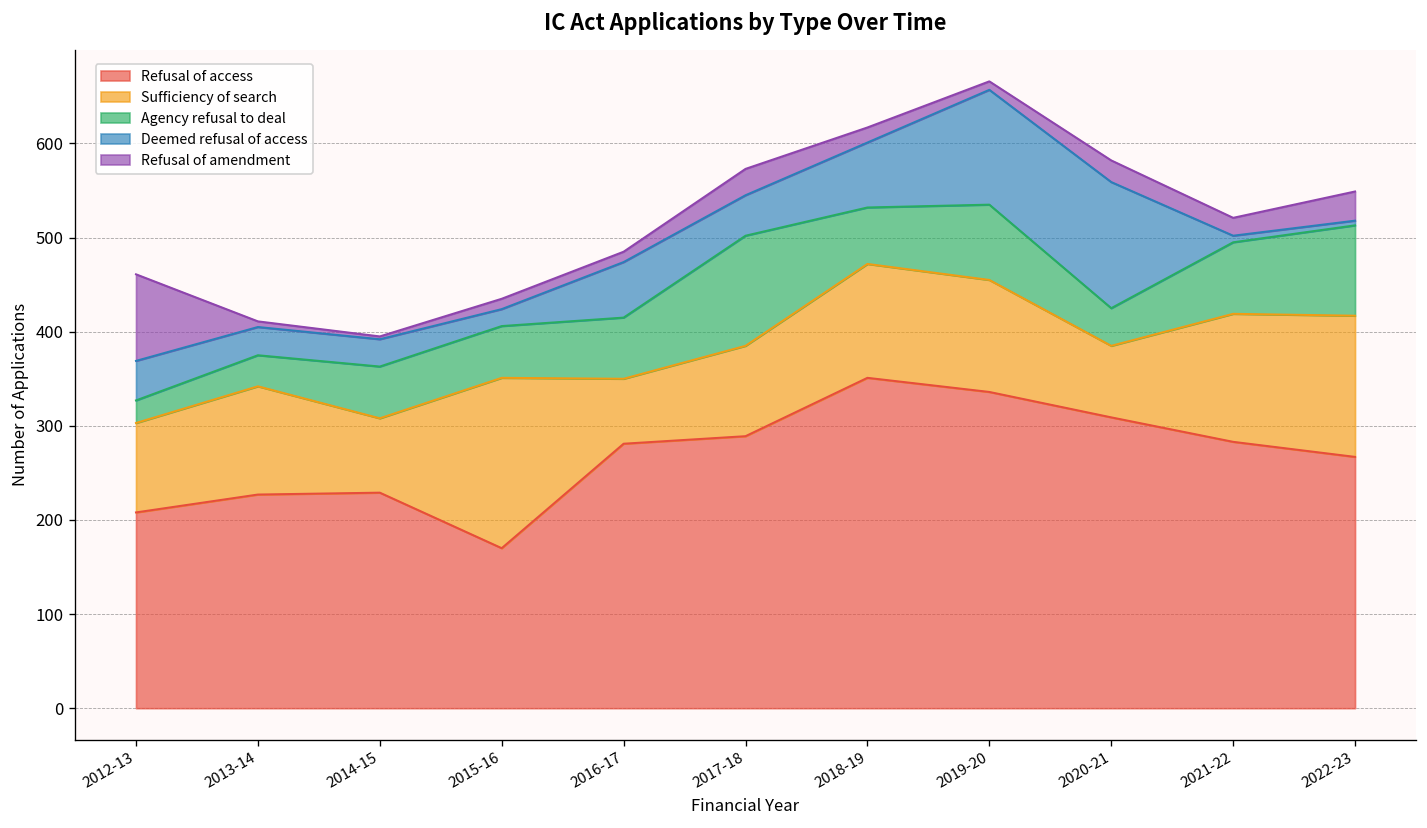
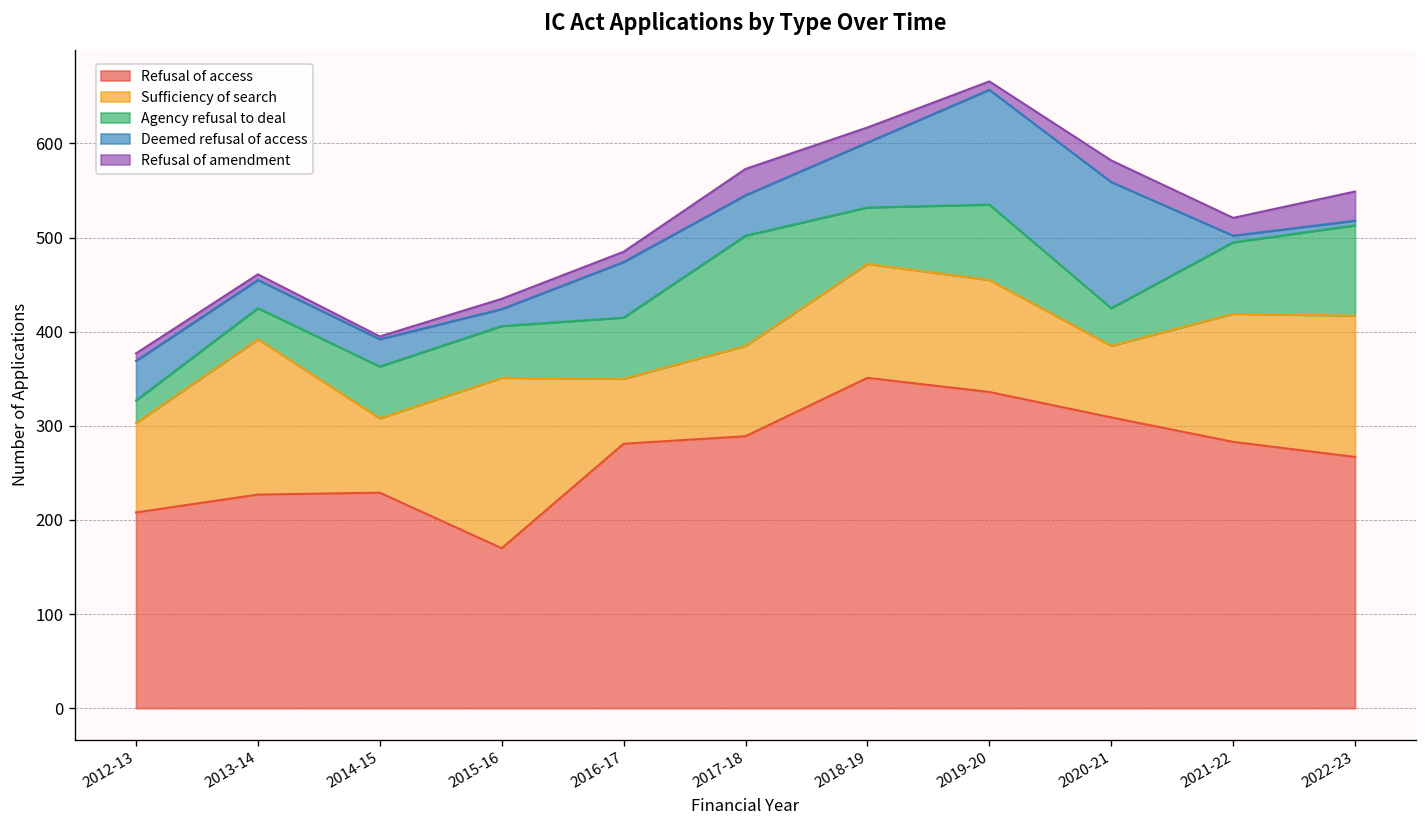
Refusal of amendment, 2012-13: 90 -> 10
Sufficiency of search, 2013-14: 120 -> 170
